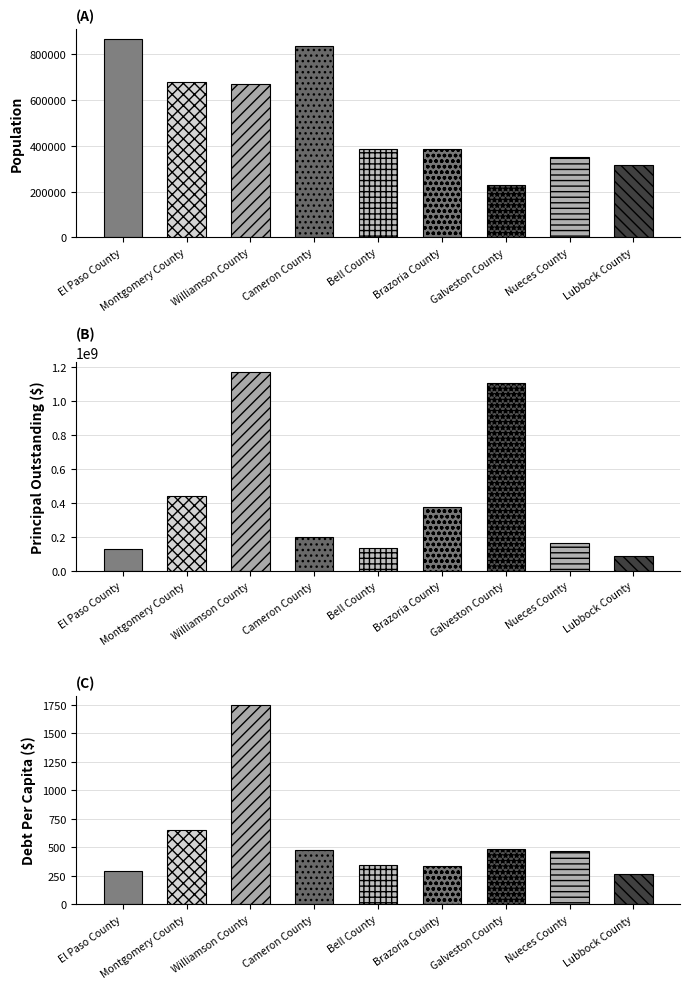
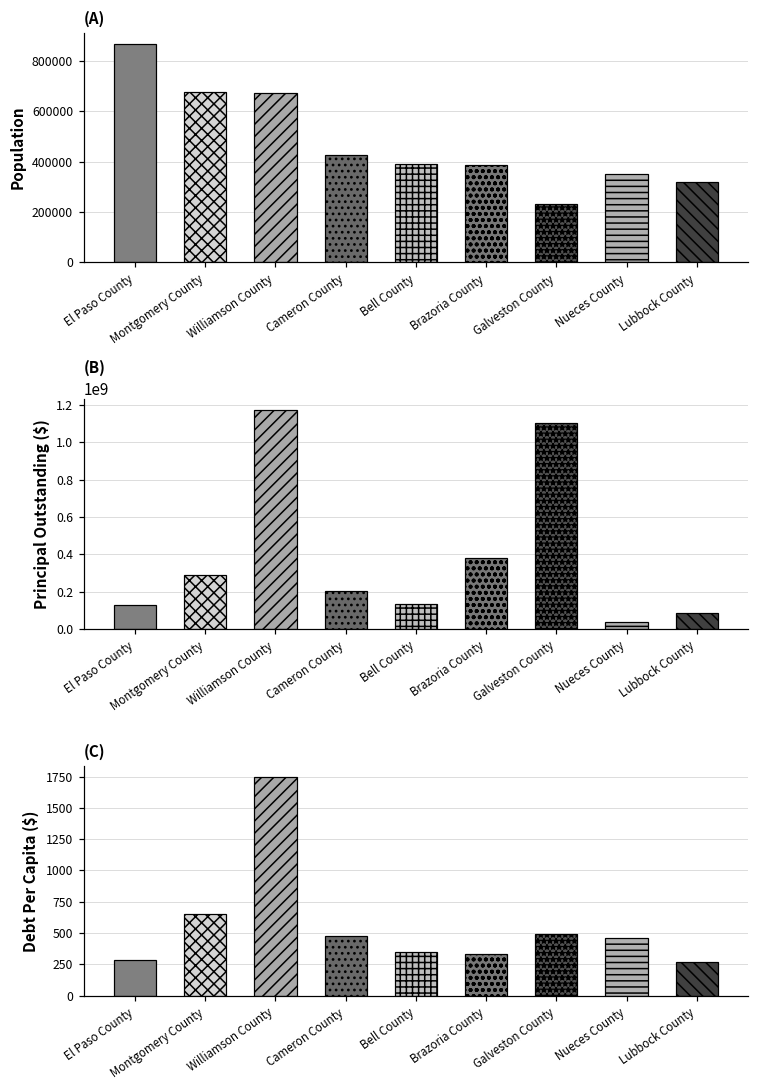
(A), Cameron County: 840000 -> 430000
(B), Montgomery County: 440000000 -> 290000000
(B), Nueces County: 160000000 -> 40000000
